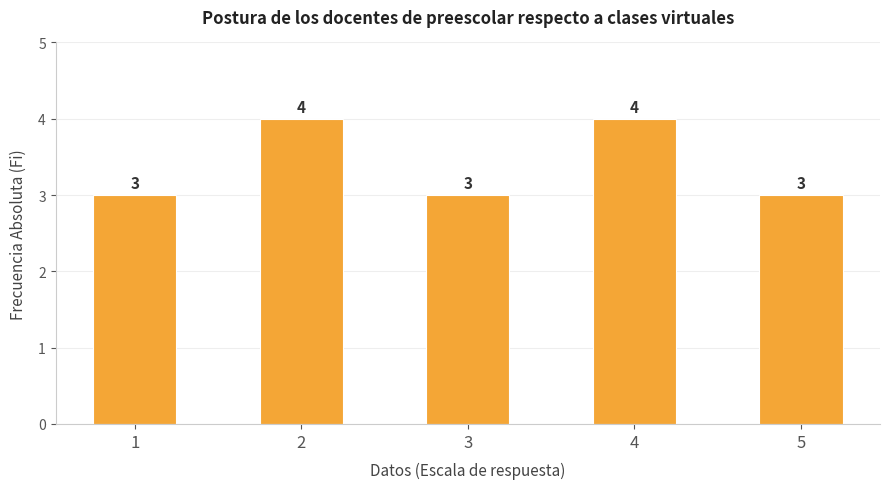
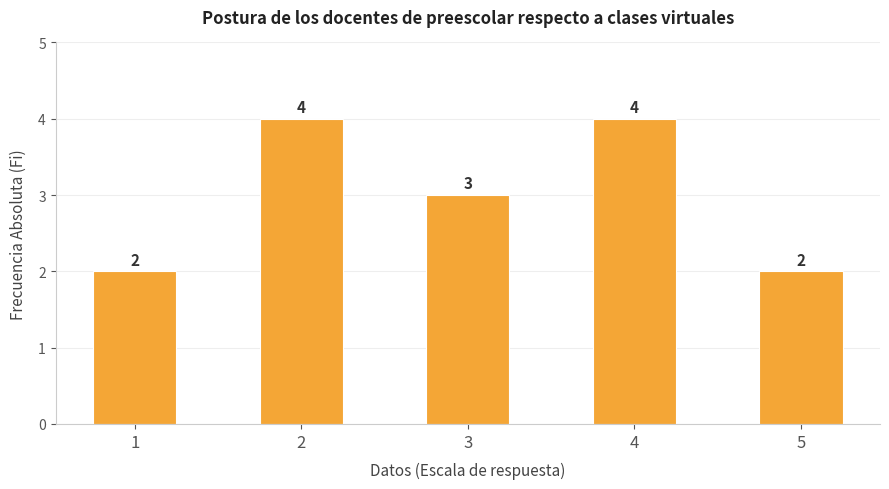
1: 3 -> 2
5: 3 -> 2
